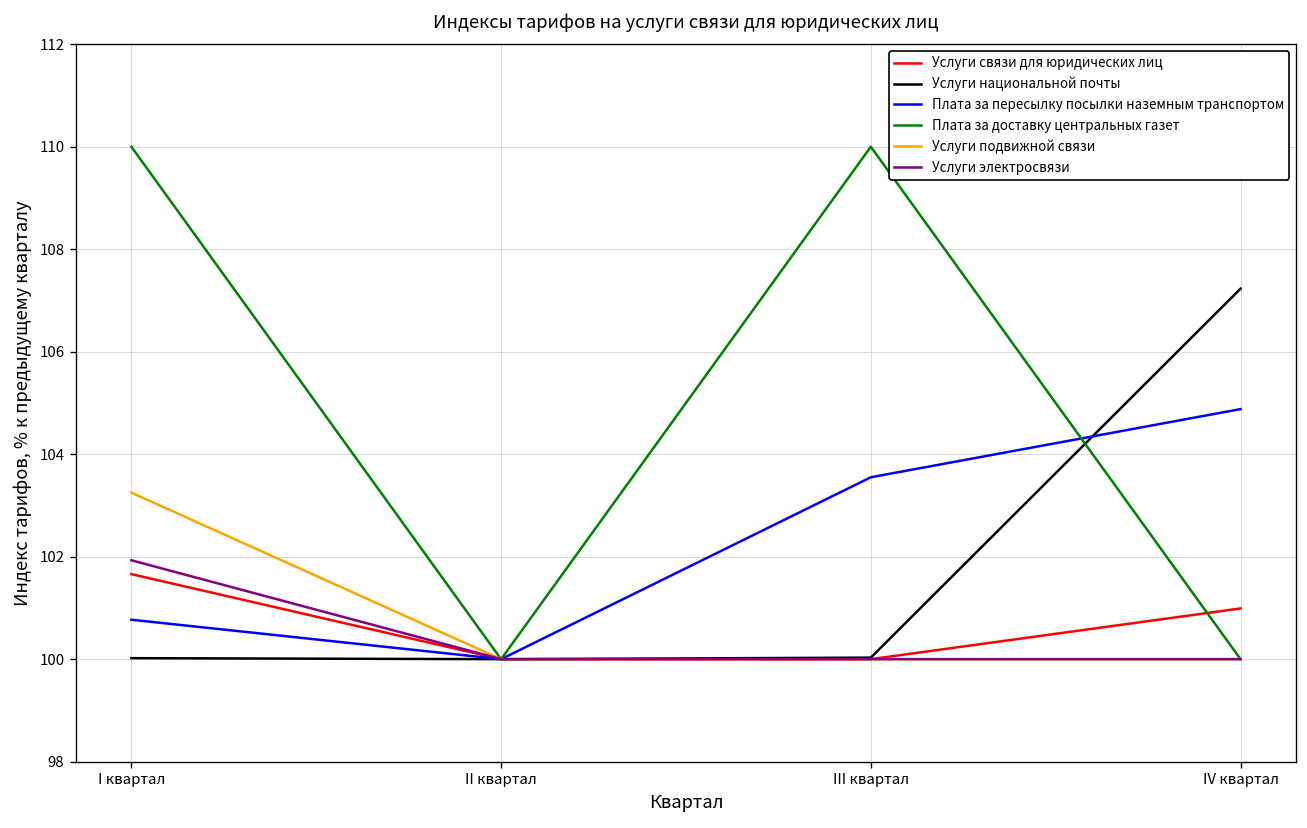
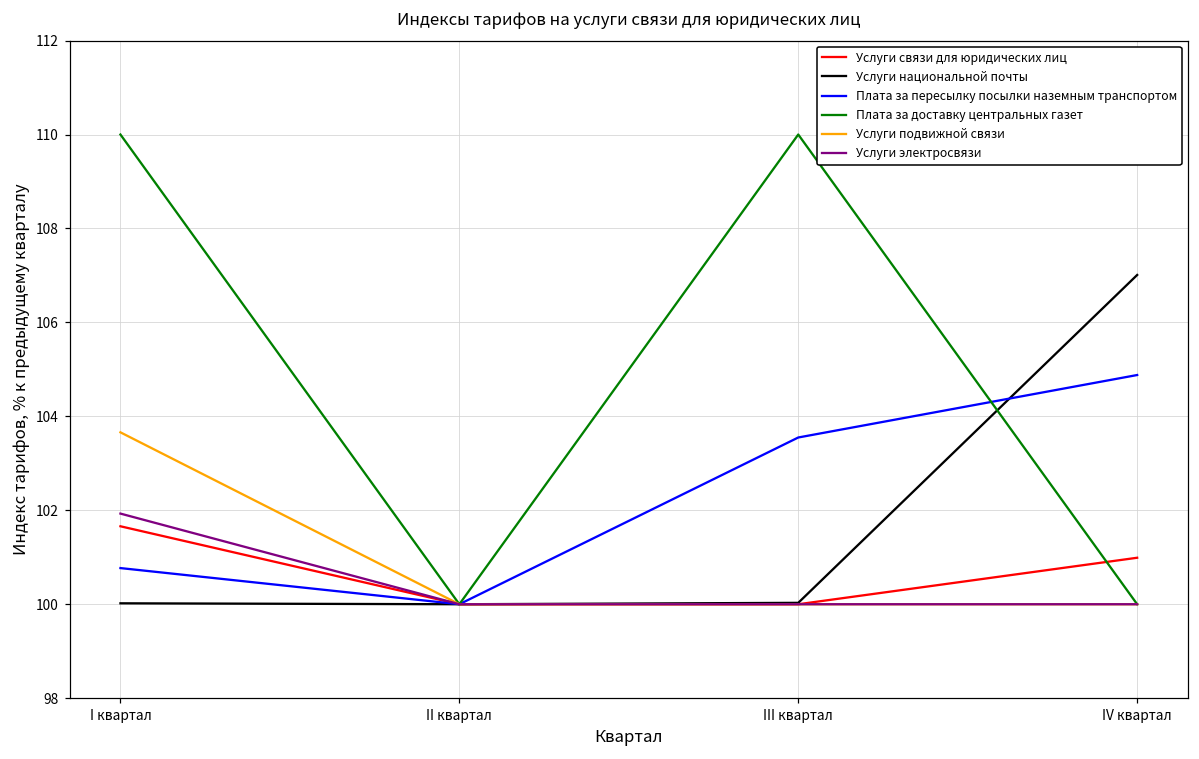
Услуги подвижной связи, I квартал: 103.3 -> 103.7
Услуги национальной почты, IV квартал: 107.2 -> 107.0
